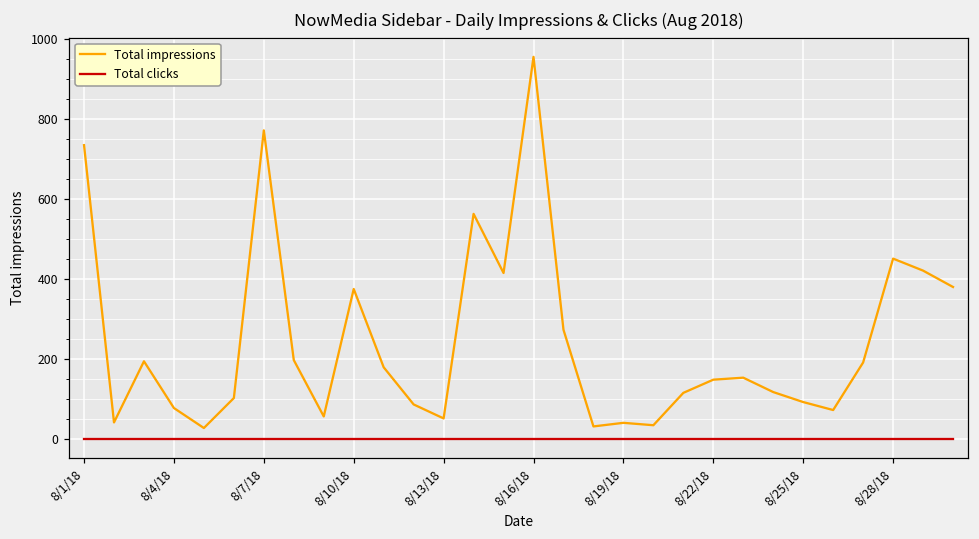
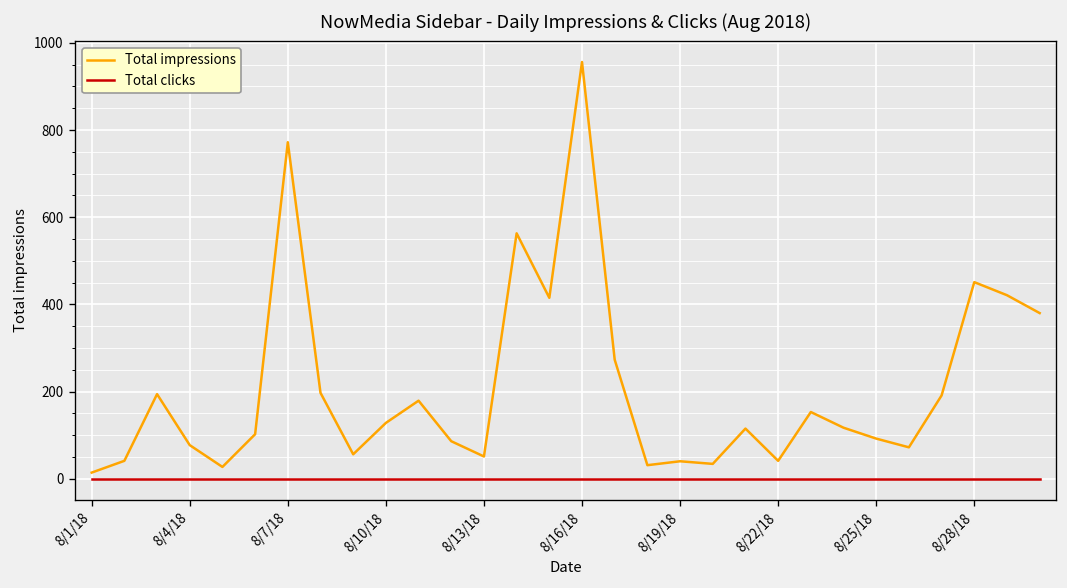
Total impressions, 8/1/18: 740 -> 10
Total impressions, 8/10/18: 380 -> 130
Total impressions, 8/22/18: 150 -> 40
